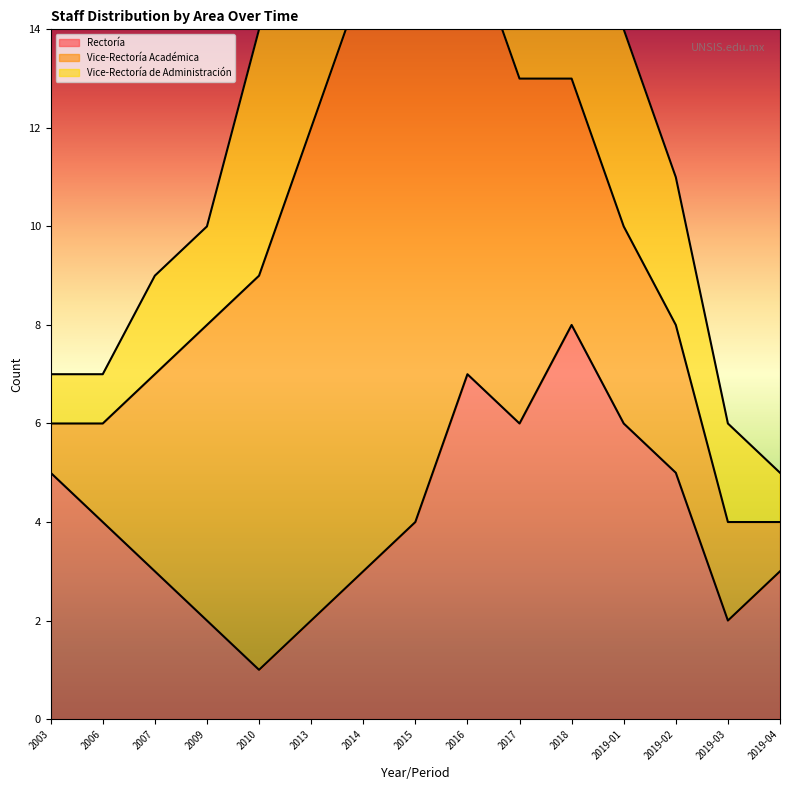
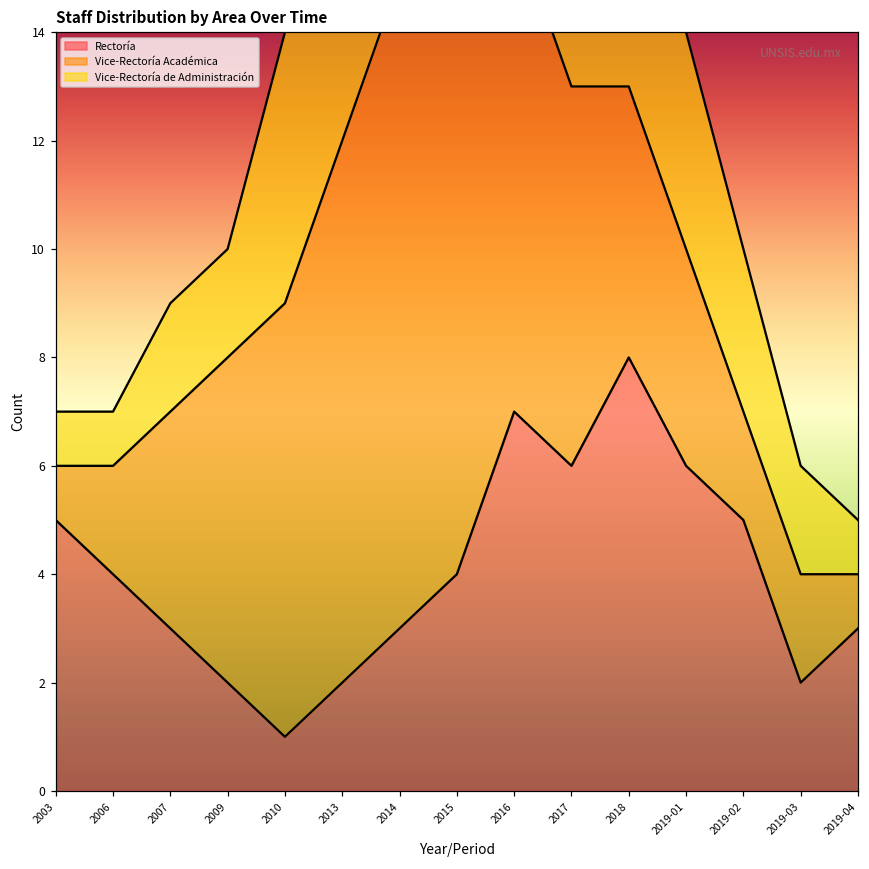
Vice-Rectoría Académica, 2019-02: 3 -> 2
